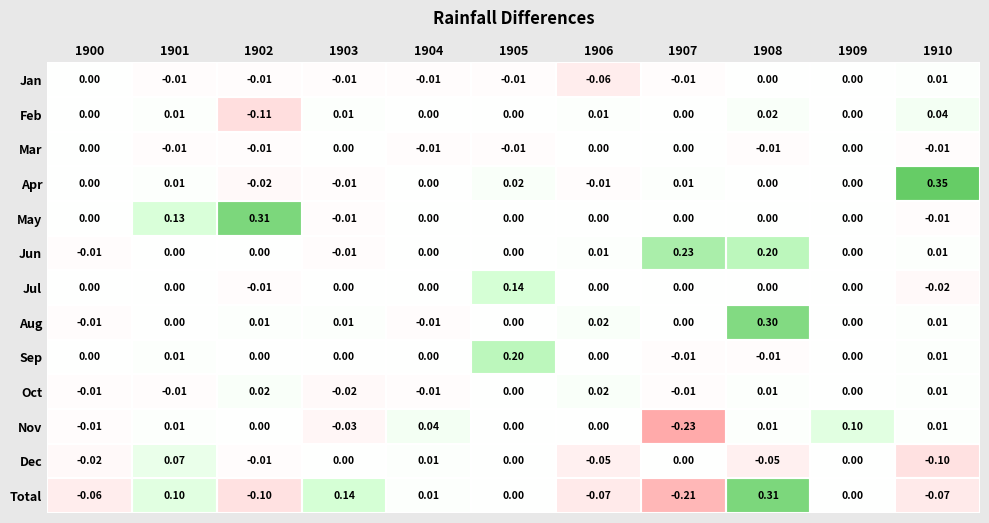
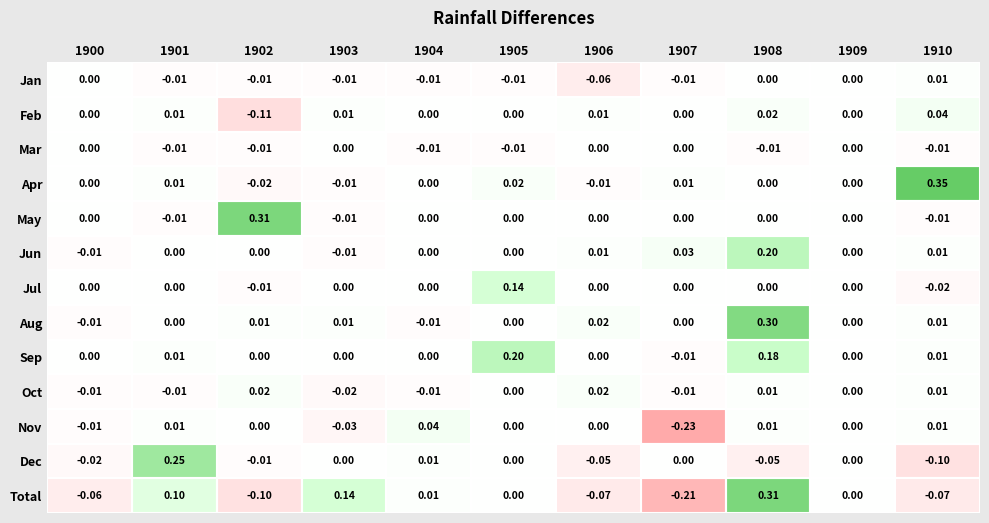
May, 1901: 0.13 -> -0.01
Jun, 1907: 0.23 -> 0.03
Sep, 1908: -0.01 -> 0.18
Nov, 1909: 0.10 -> 0.00
Dec, 1901: 0.07 -> 0.25
